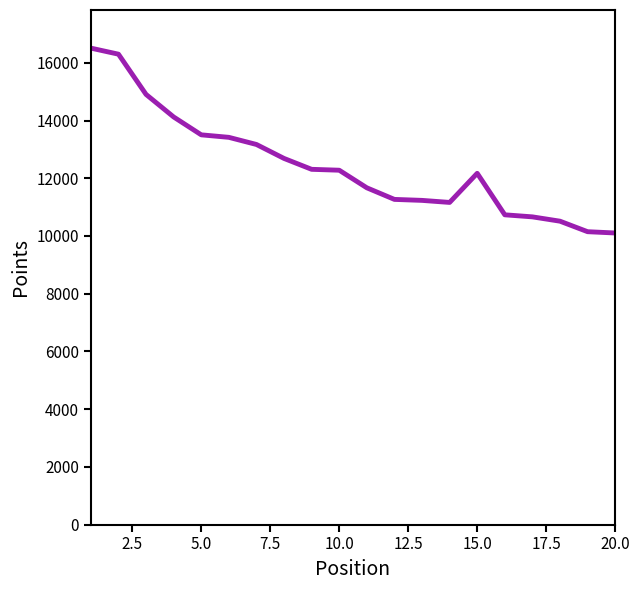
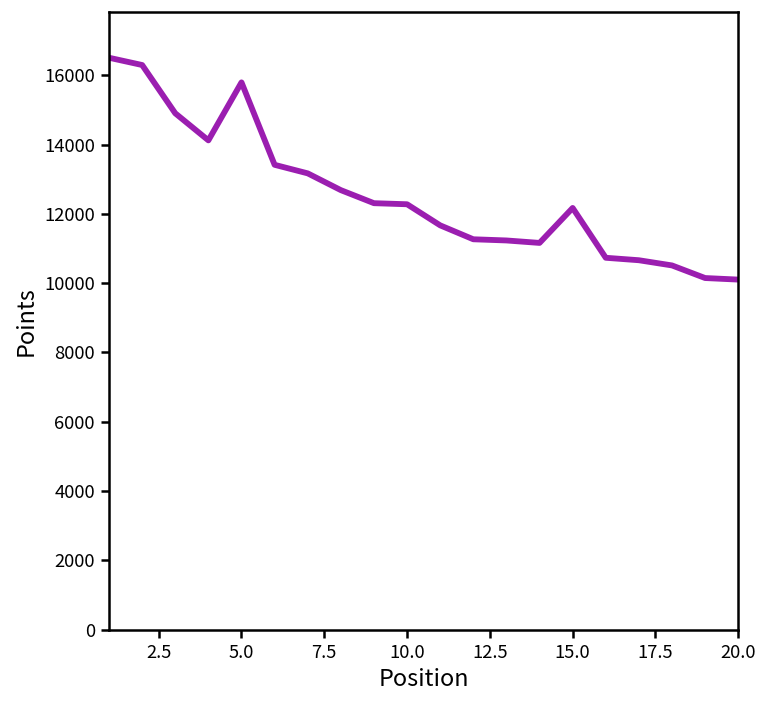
5.0: 13500 -> 15800
